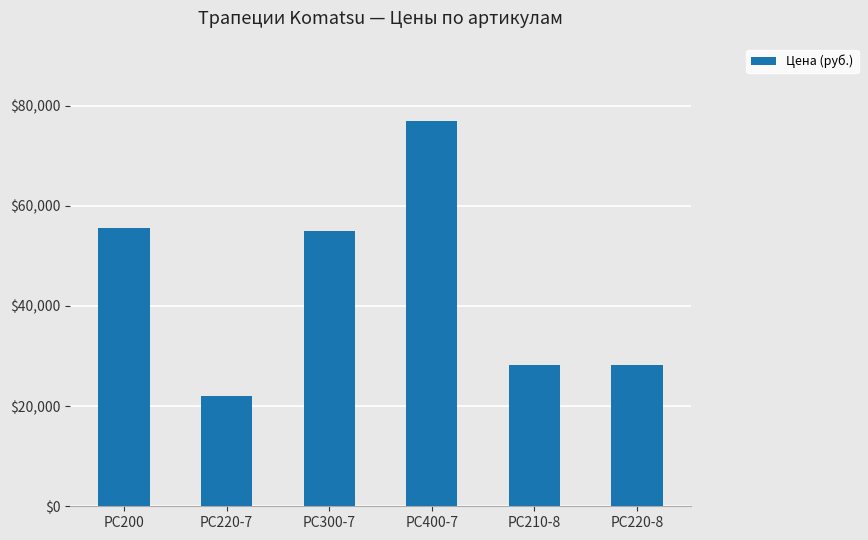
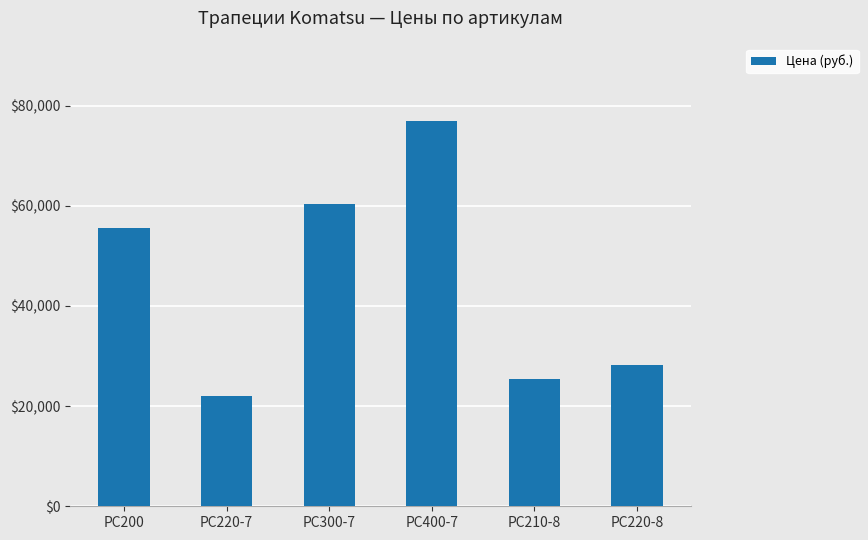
PC300-7: $55,000 -> $60,000
PC210-8: $28,000 -> $25,000
